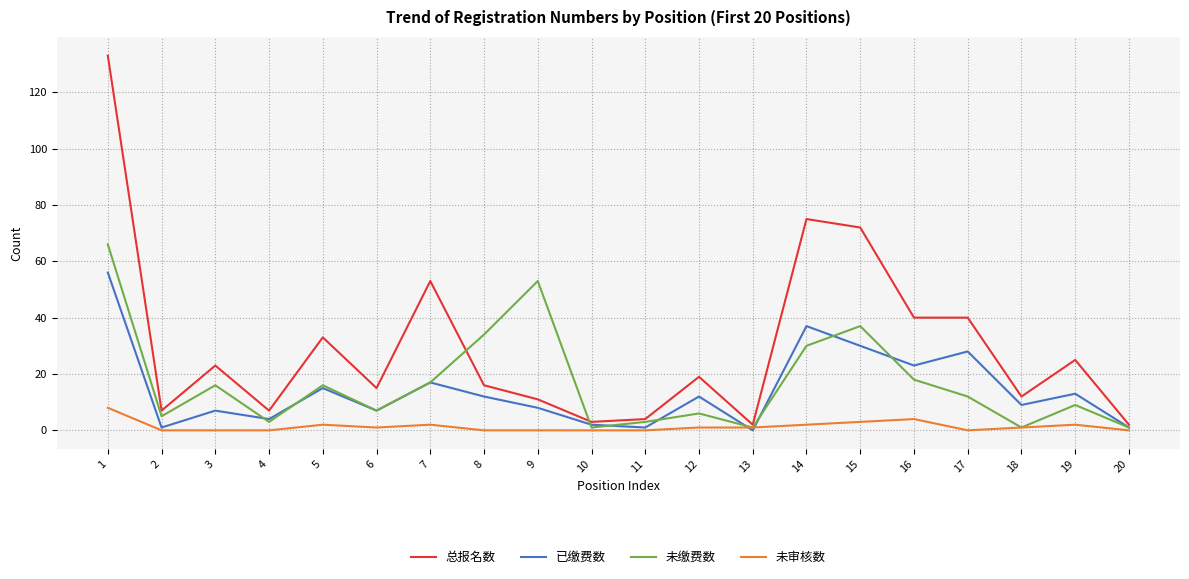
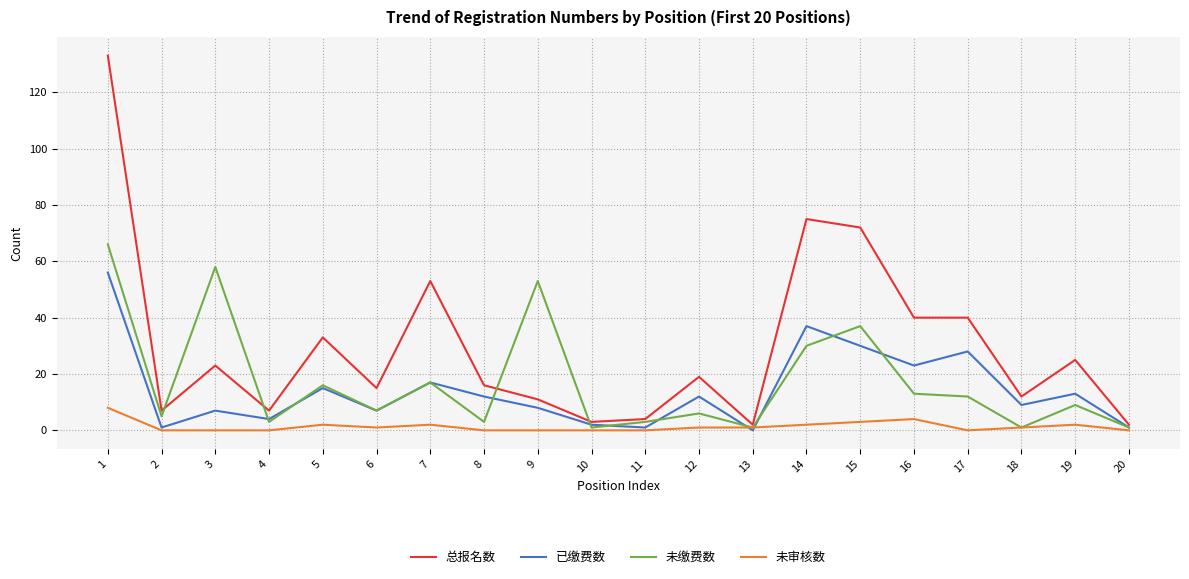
未缴费数, 3: 16 -> 58
未缴费数, 8: 34 -> 3
未缴费数, 16: 18 -> 13
